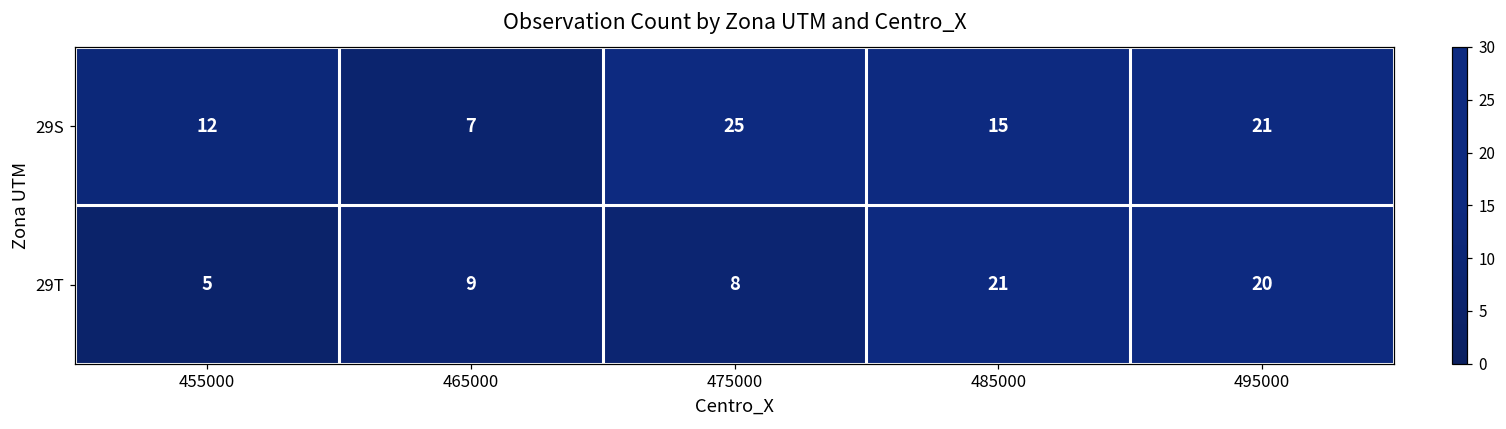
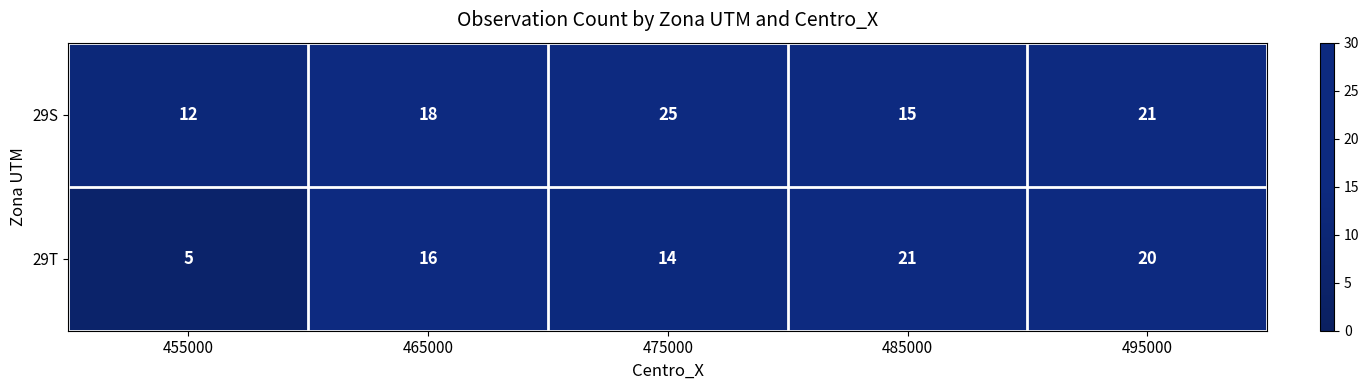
29S, 465000: 7 -> 18
29T, 465000: 9 -> 16
29T, 475000: 8 -> 14
